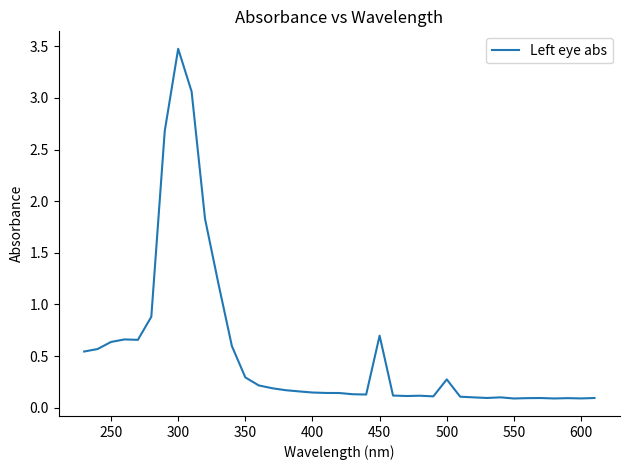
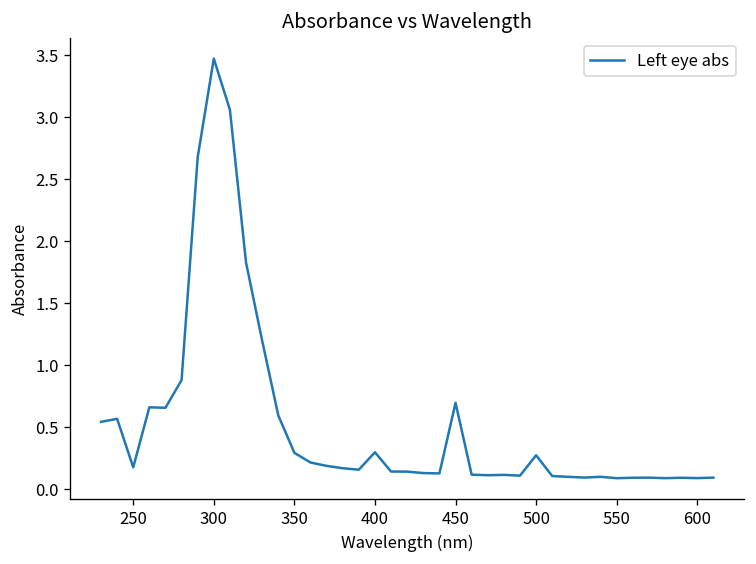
250: 0.64 -> 0.18
400: 0.15 -> 0.30
